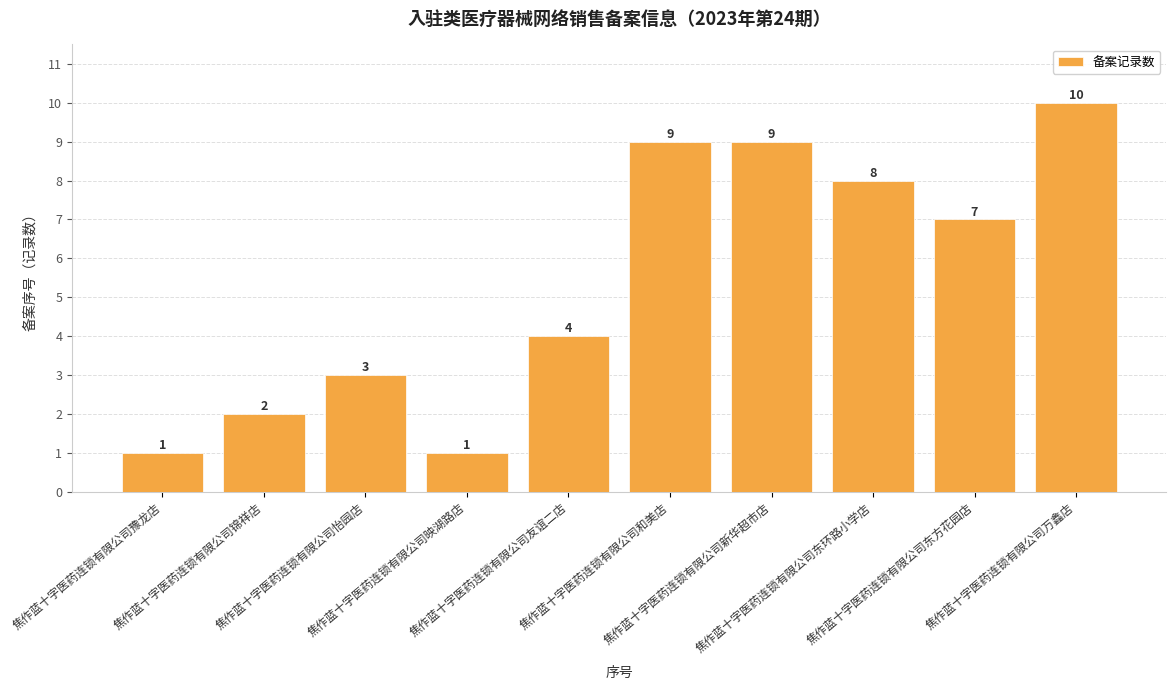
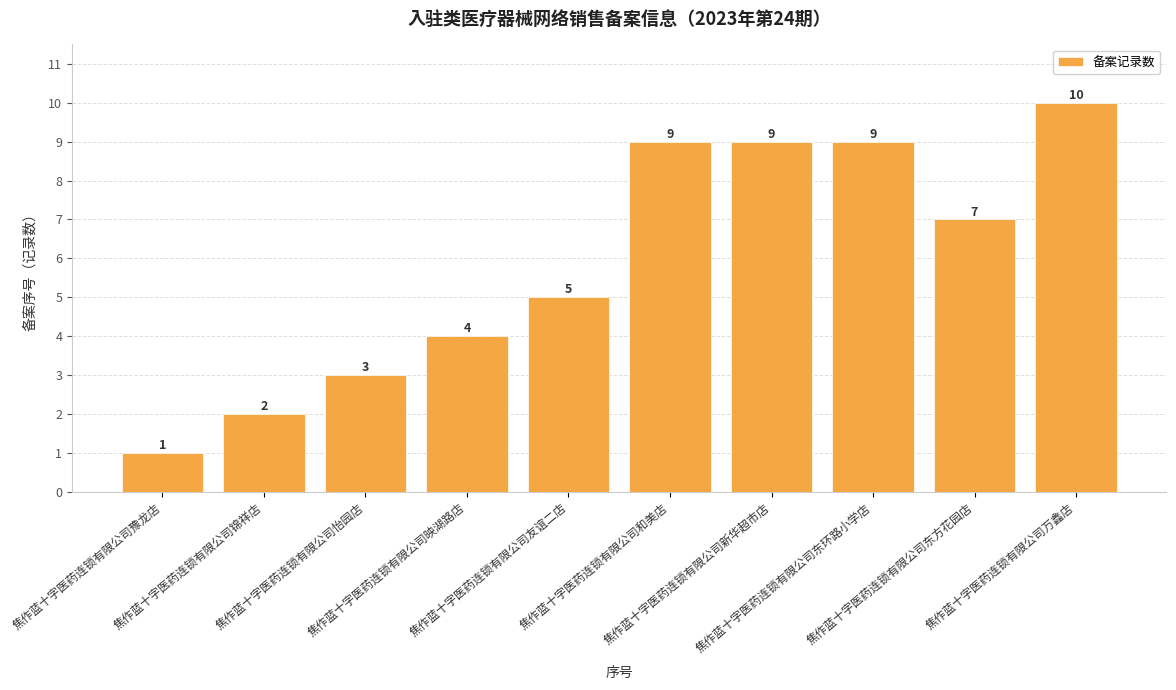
焦作蓝十字医药连锁有限公司映湖路店: 1 -> 4
焦作蓝十字医药连锁有限公司友谊二店: 4 -> 5
焦作蓝十字医药连锁有限公司东环路小学店: 8 -> 9
